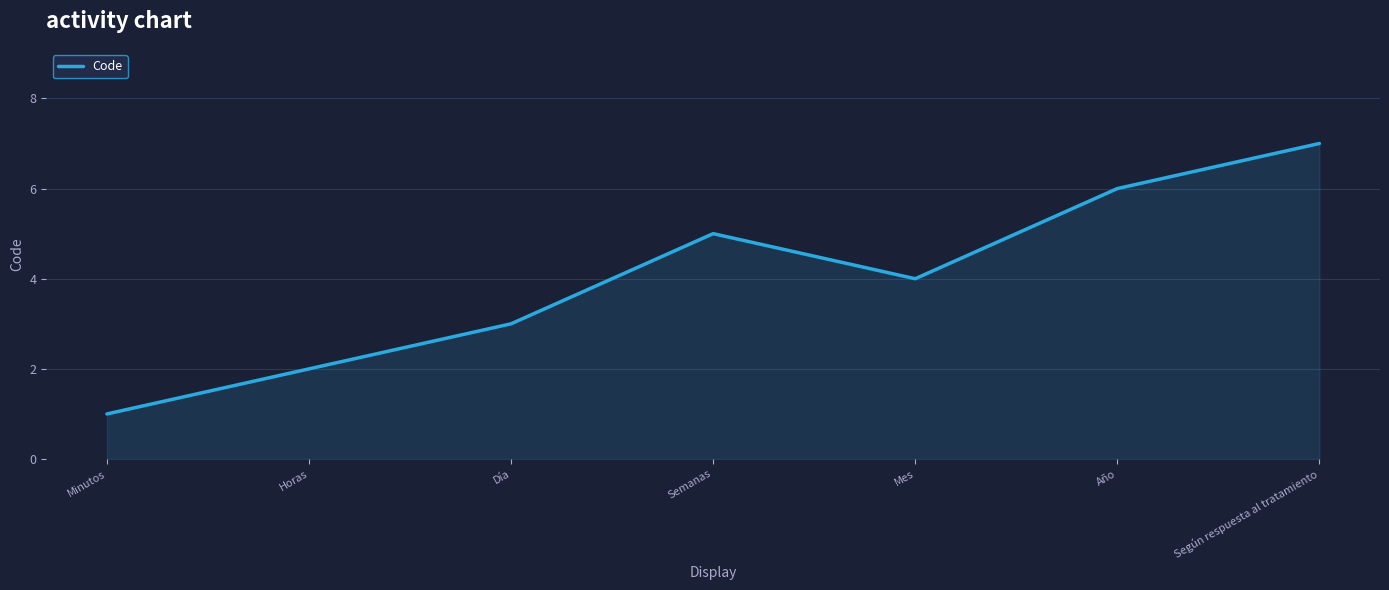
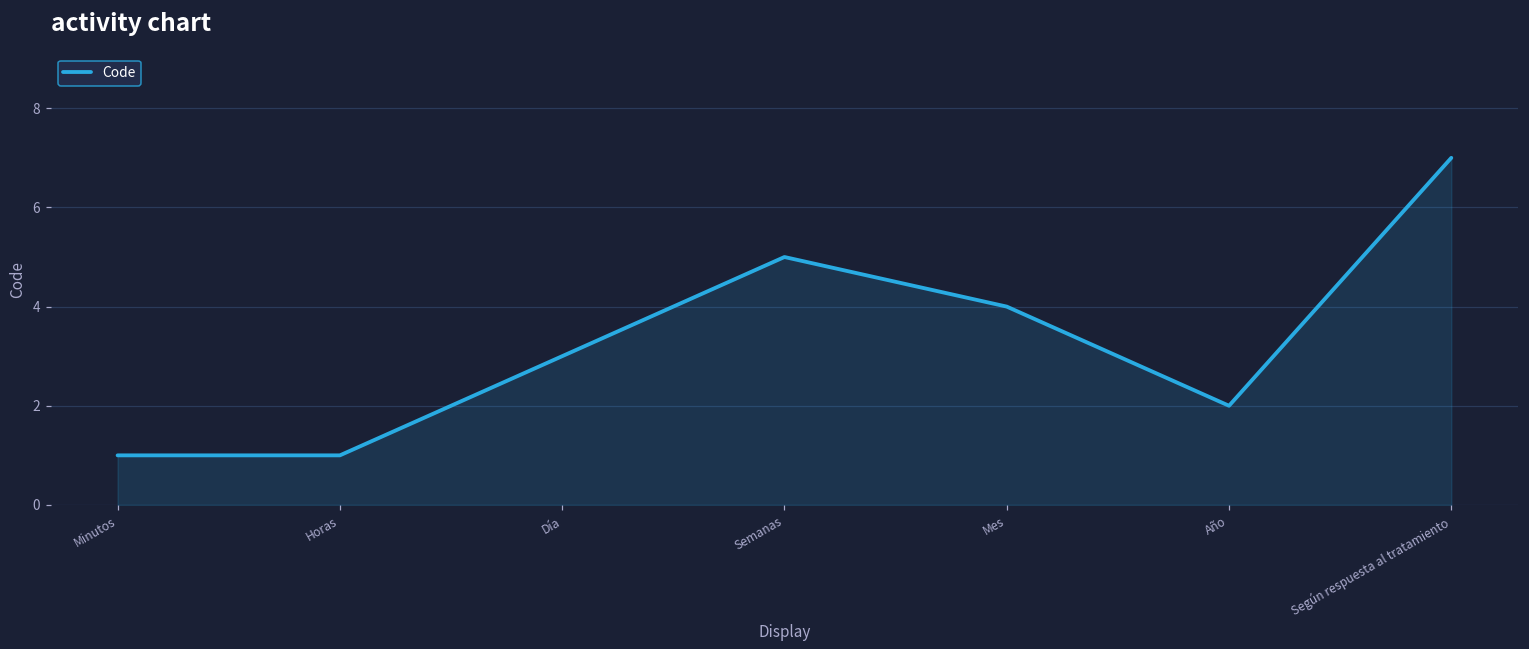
Horas: 2 -> 1
Año: 6 -> 2
